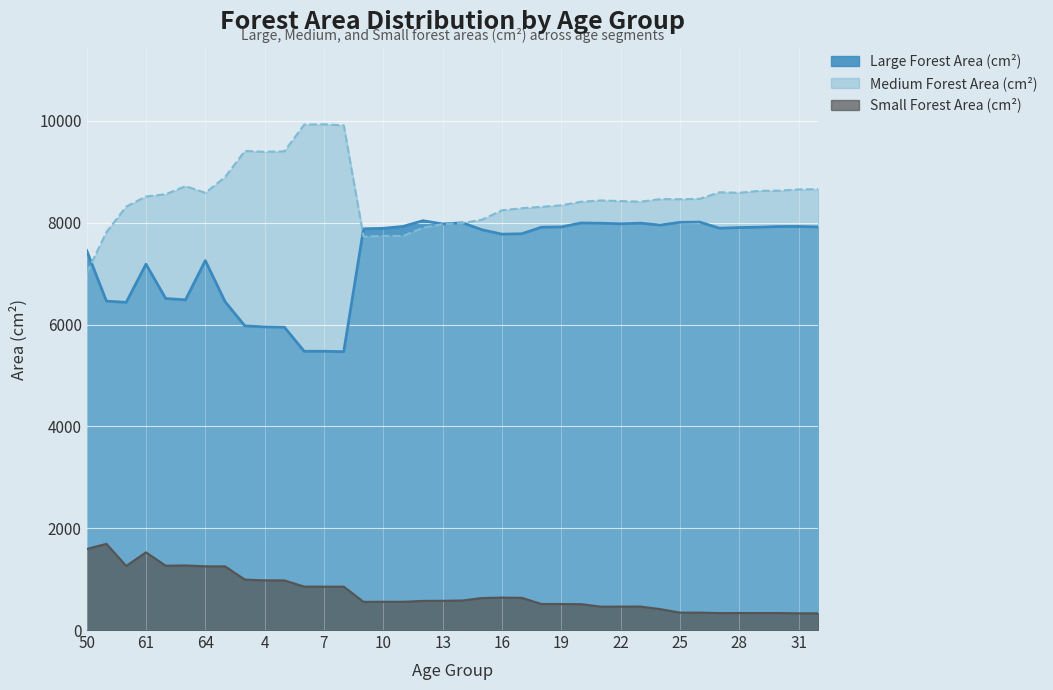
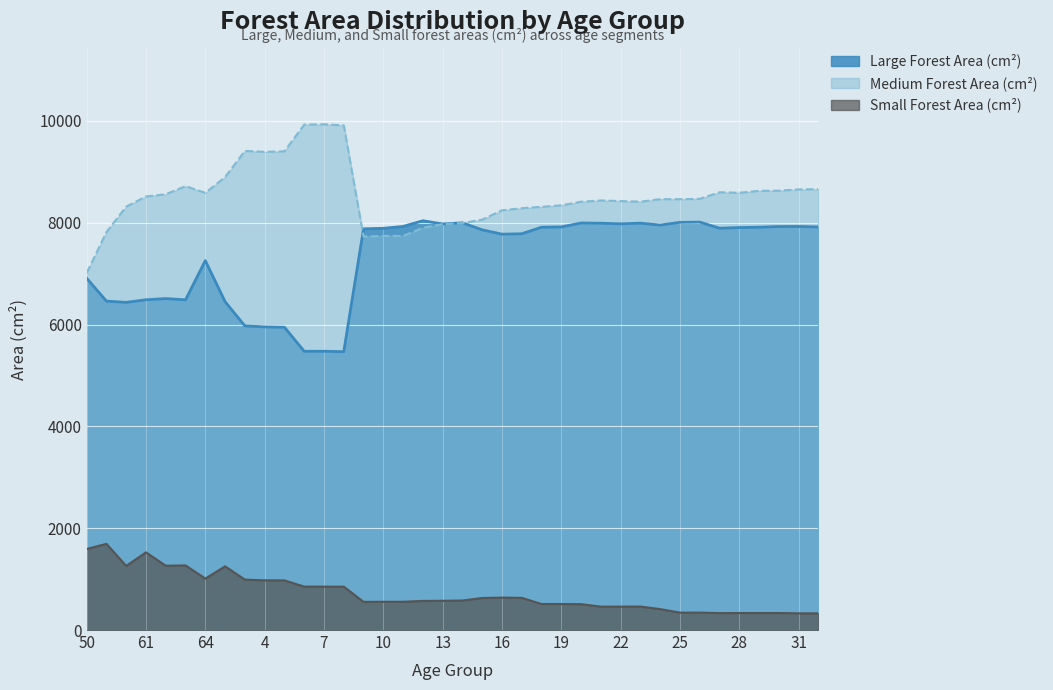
Large Forest Area (cm²), 50: 7500 -> 6900
Large Forest Area (cm²), 61: 7200 -> 6500
Small Forest Area (cm²), 64: 1300 -> 1000
